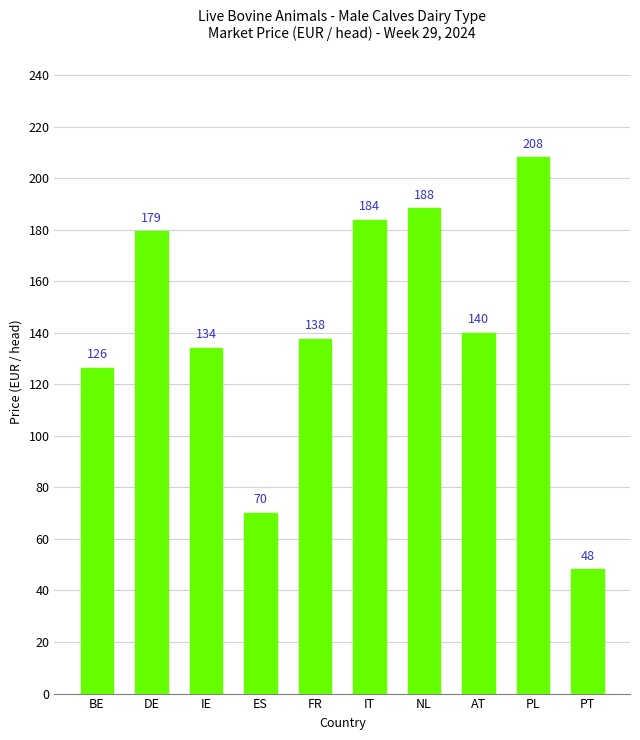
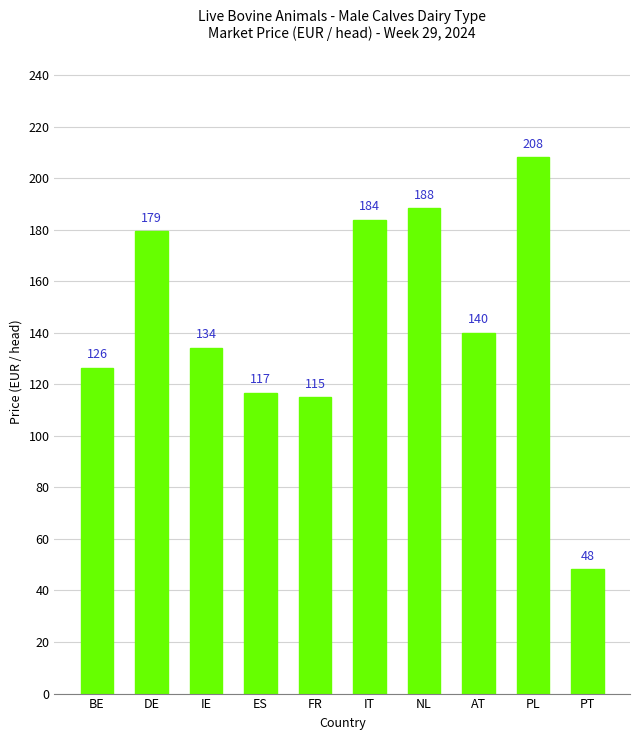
ES: 70 -> 117
FR: 138 -> 115
